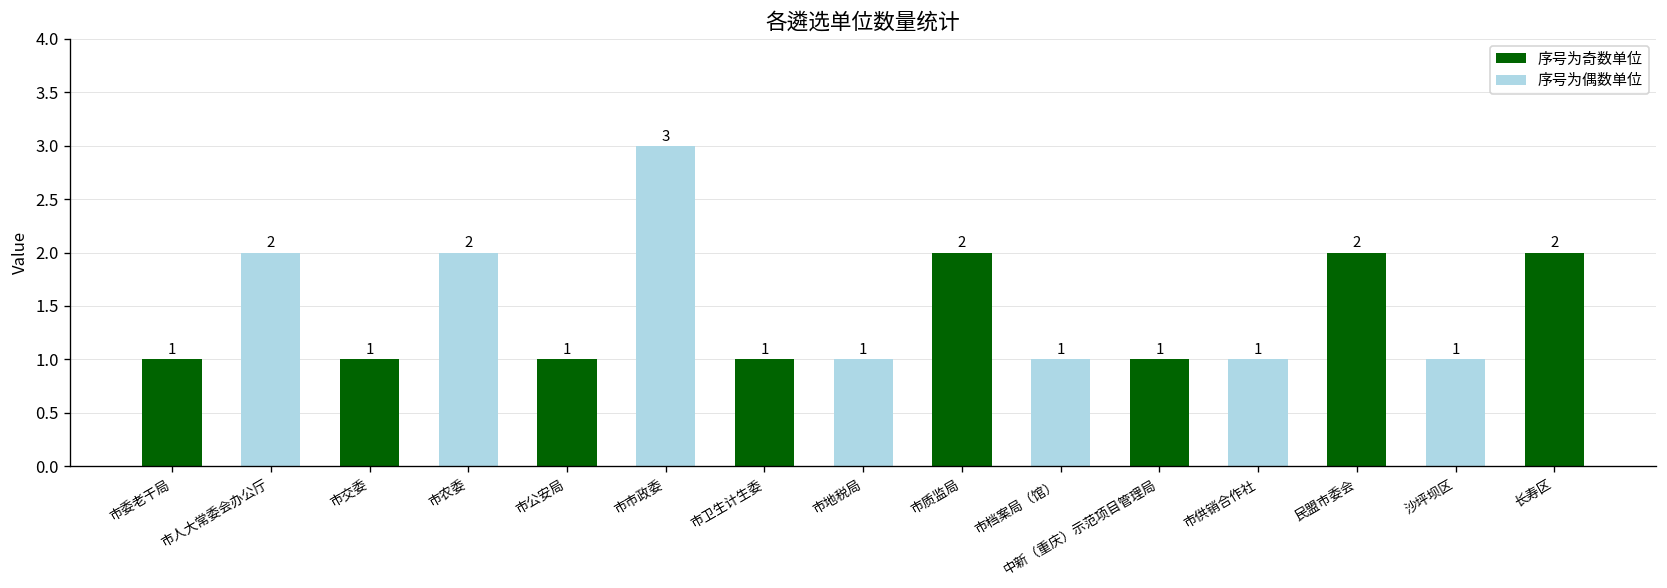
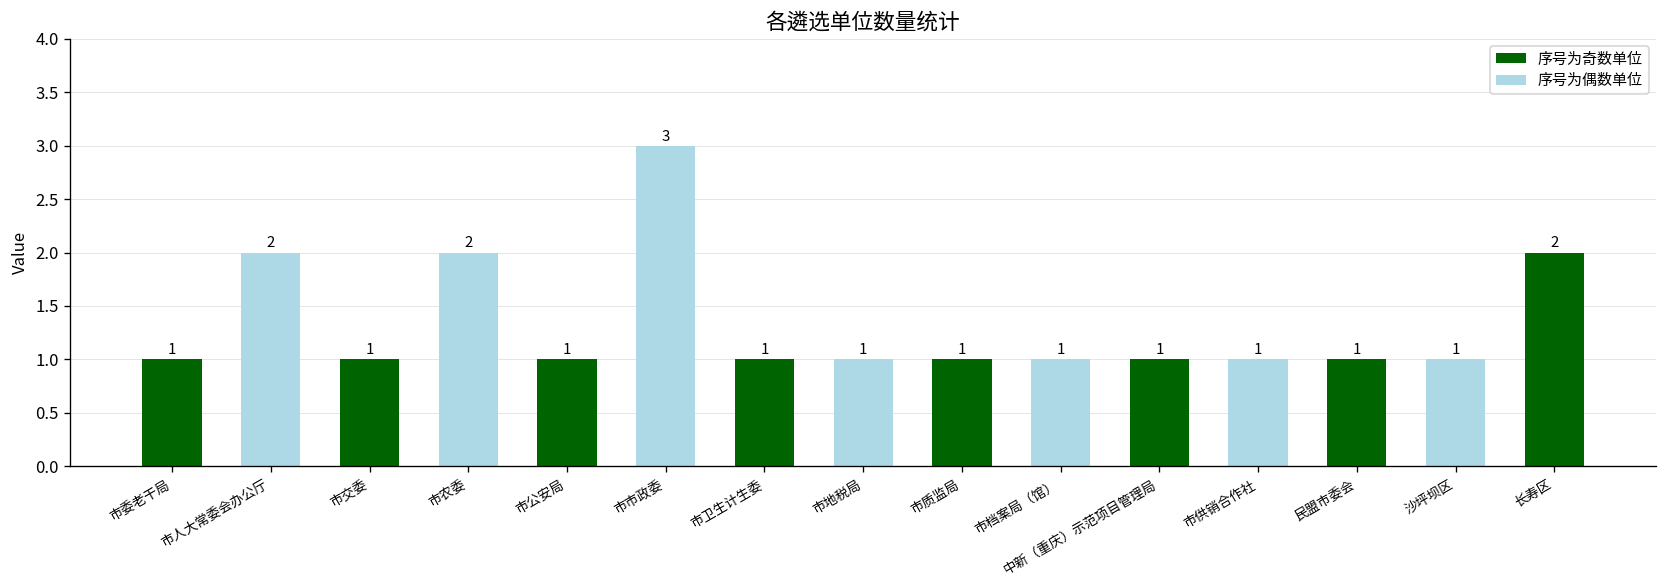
市质监局: 2 -> 1
民盟市委会: 2 -> 1
